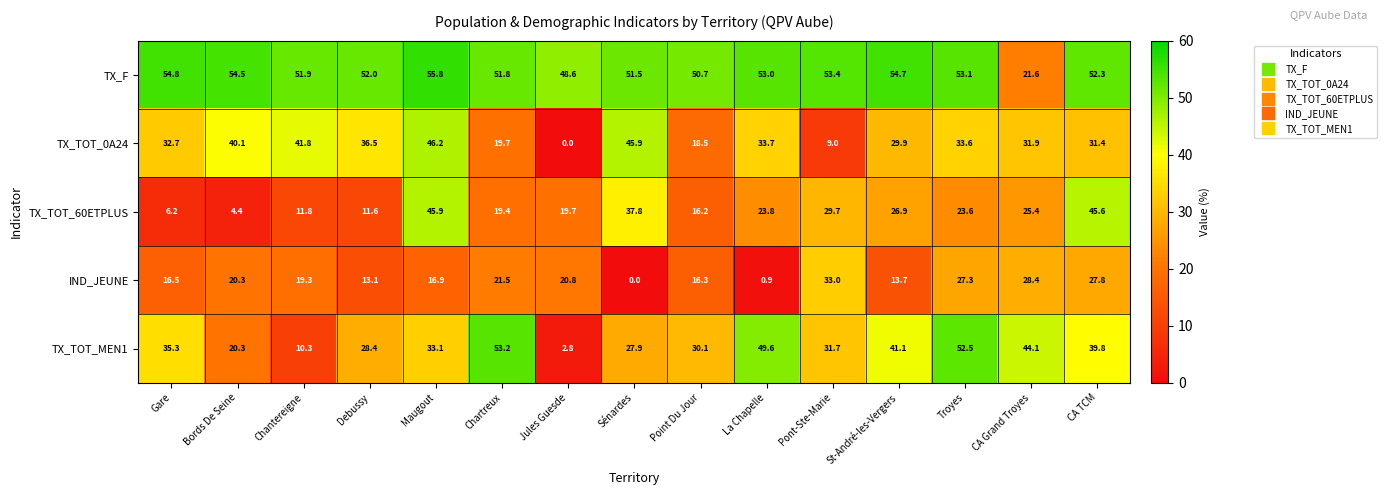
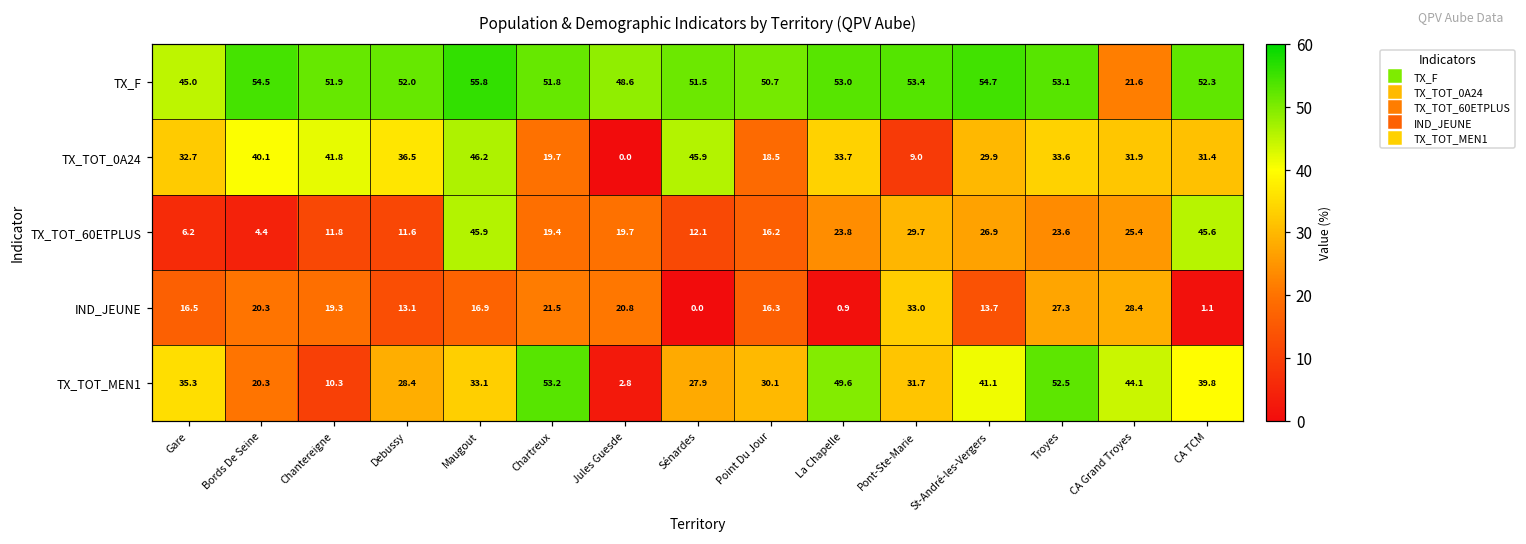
TX_F, Gare: 54.8 -> 45.0
TX_TOT_60ETPLUS, Sénardes: 37.8 -> 12.1
IND_JEUNE, CA TCM: 27.8 -> 1.1
